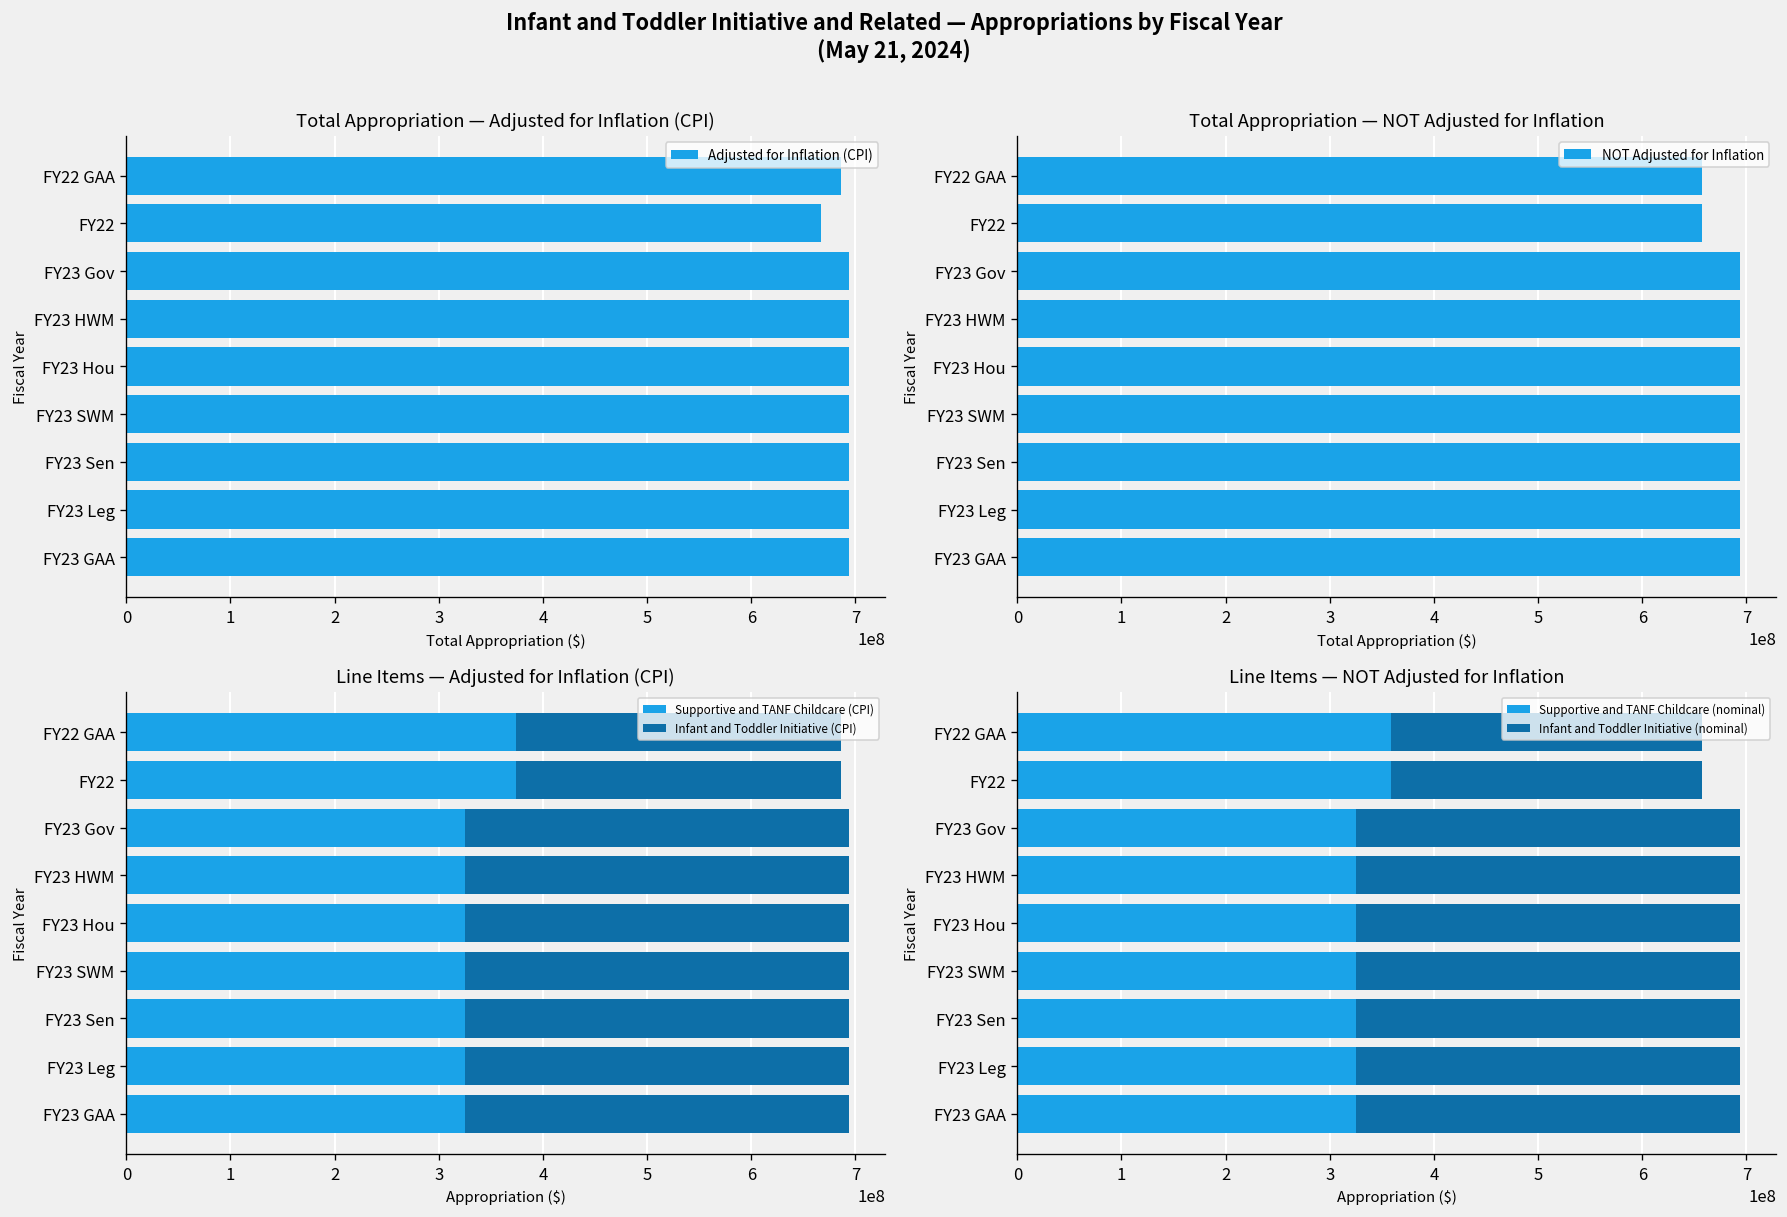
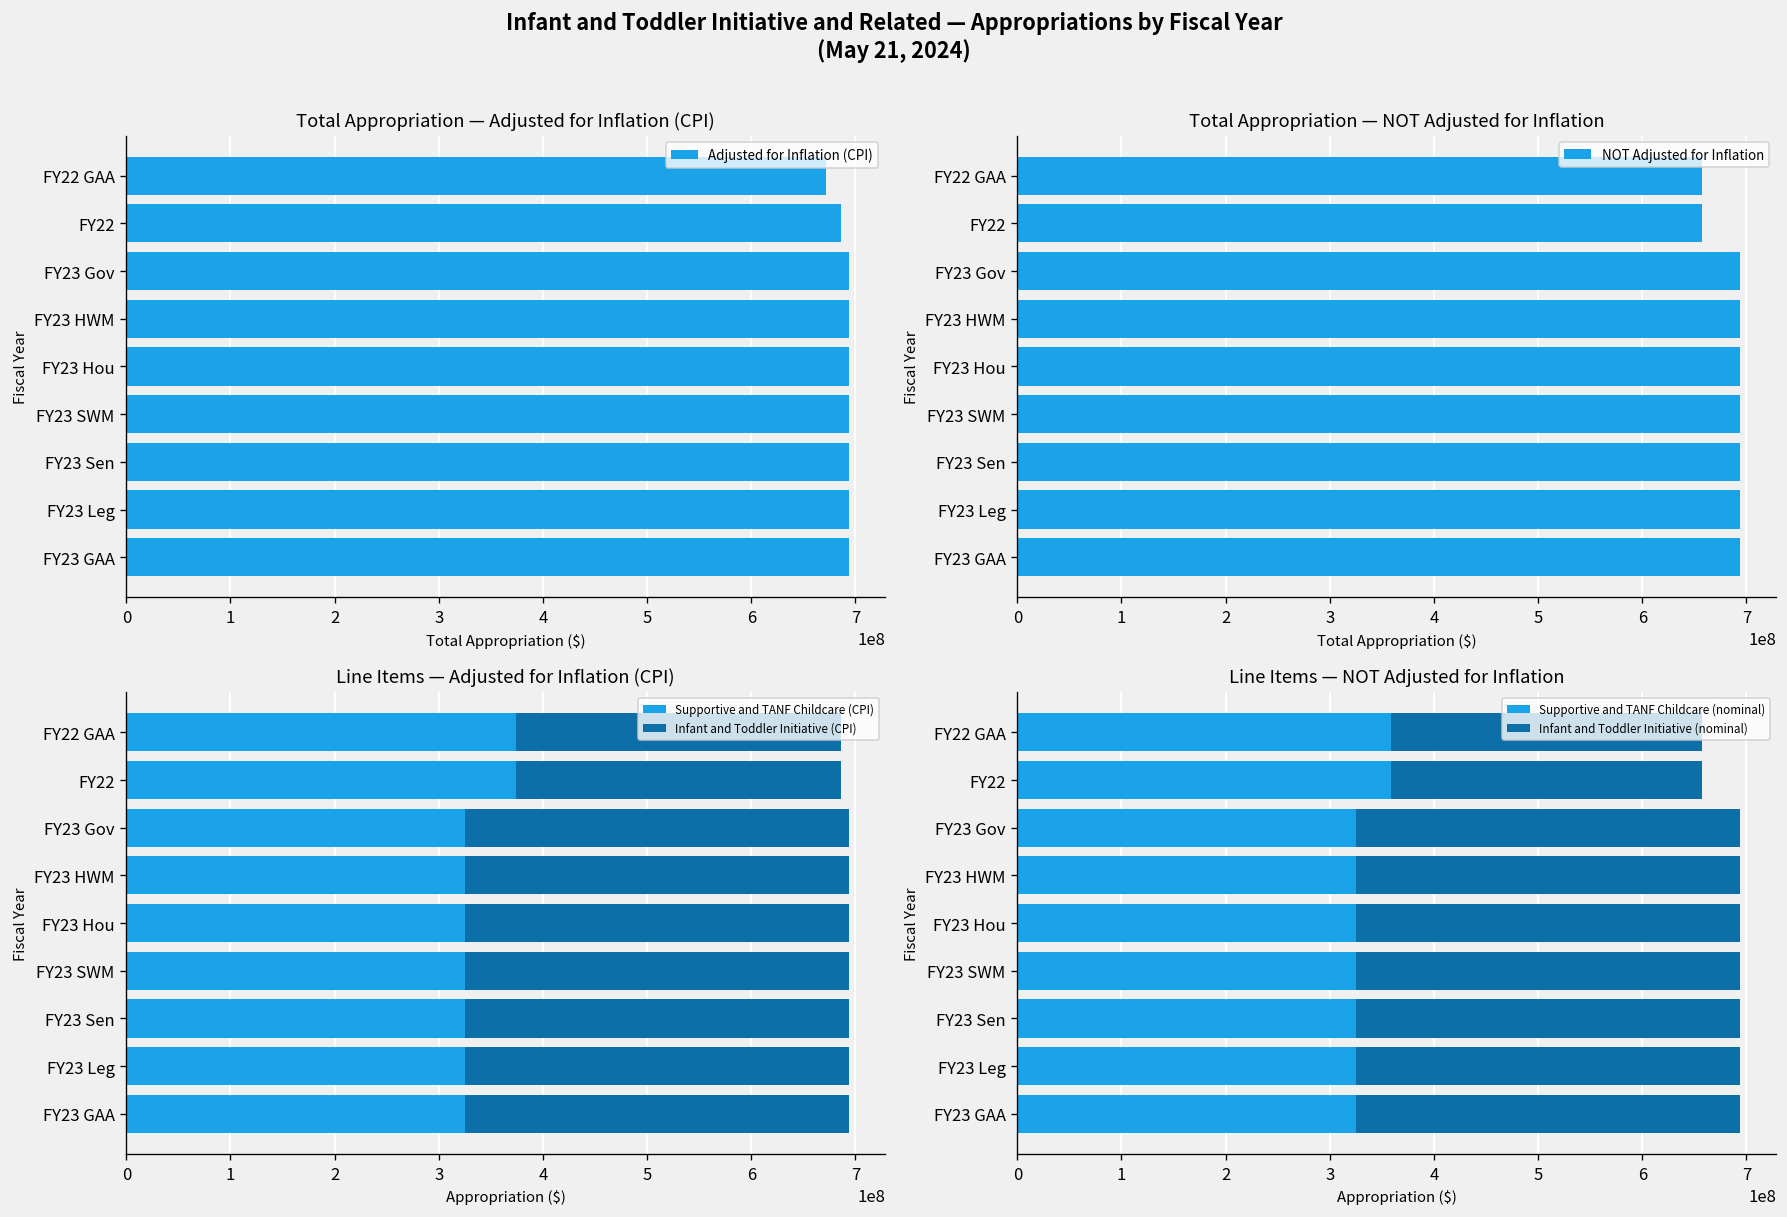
Total Appropriation — Adjusted for Inflation (CPI), FY22 GAA: 690000000 -> 670000000
Total Appropriation — Adjusted for Inflation (CPI), FY22: 670000000 -> 690000000
